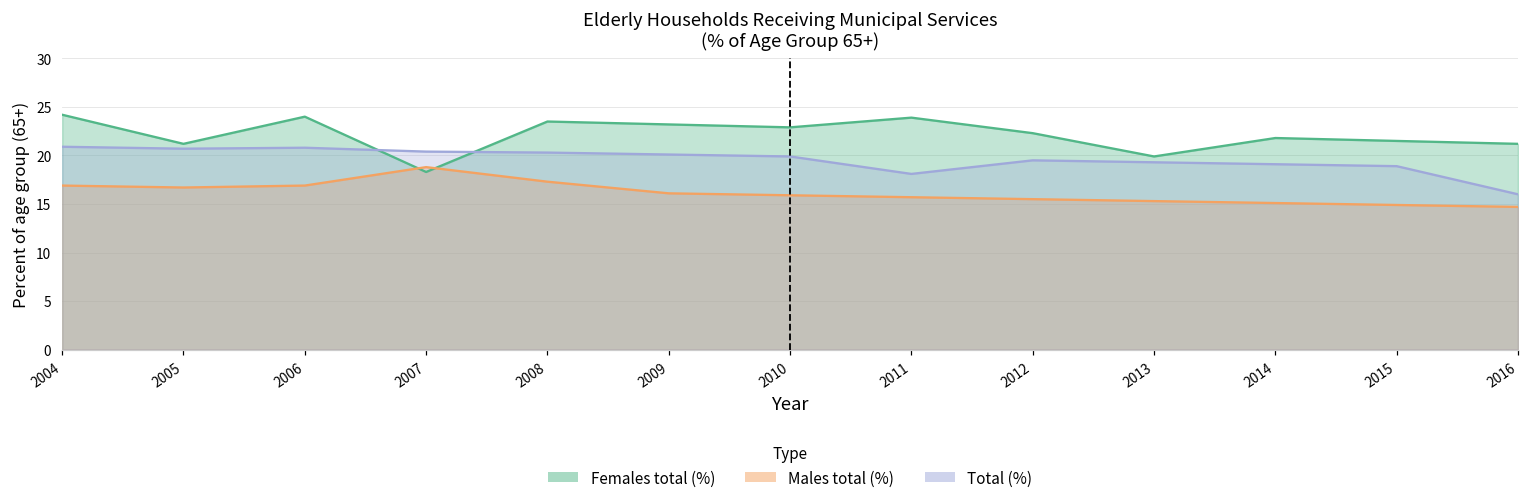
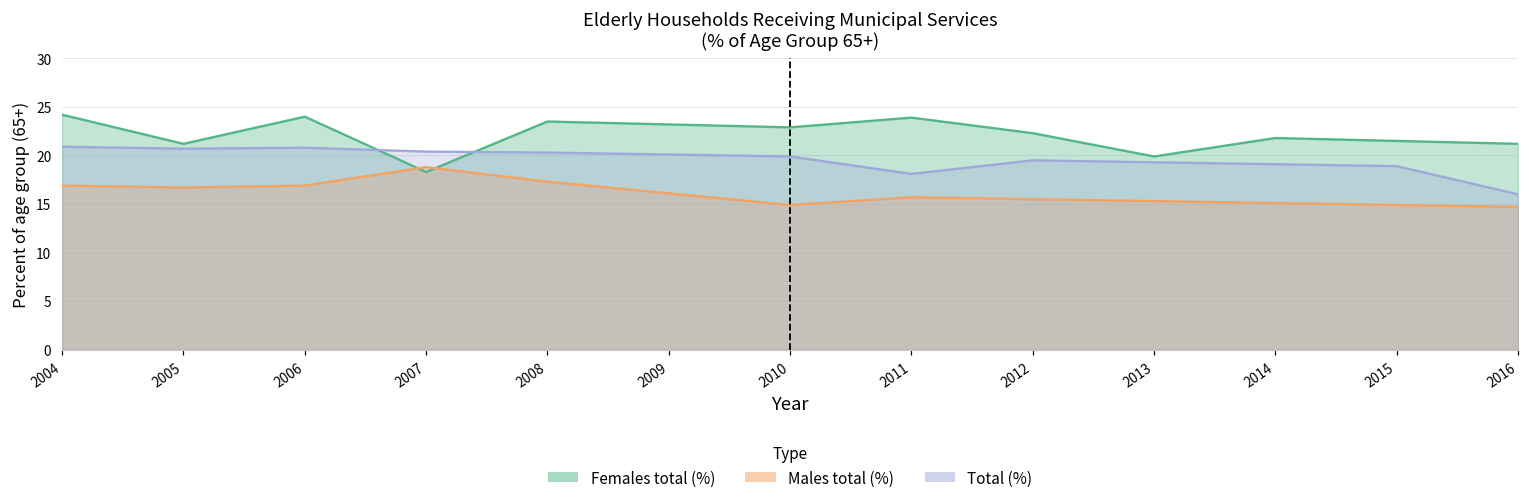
Males total (%), 2010: 16 -> 15
